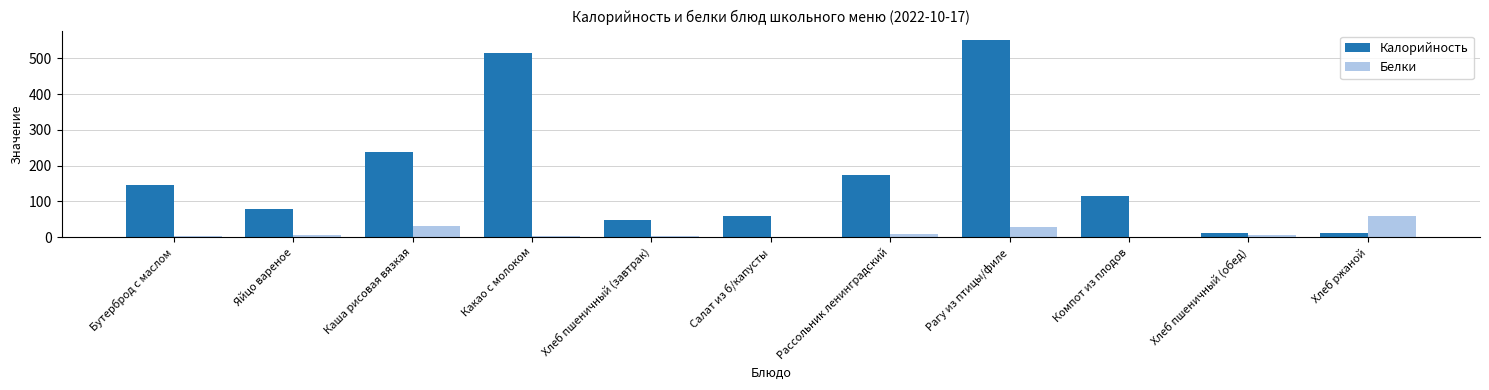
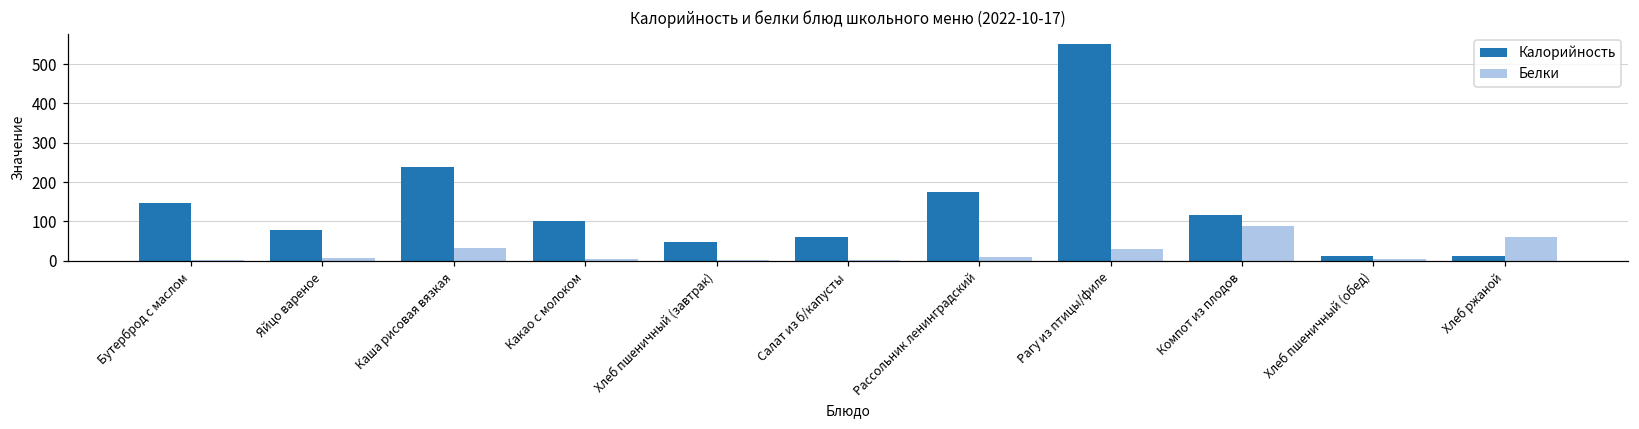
Калорийность, Какао с молоком: 520 -> 100
Белки, Компот из плодов: 0 -> 90
